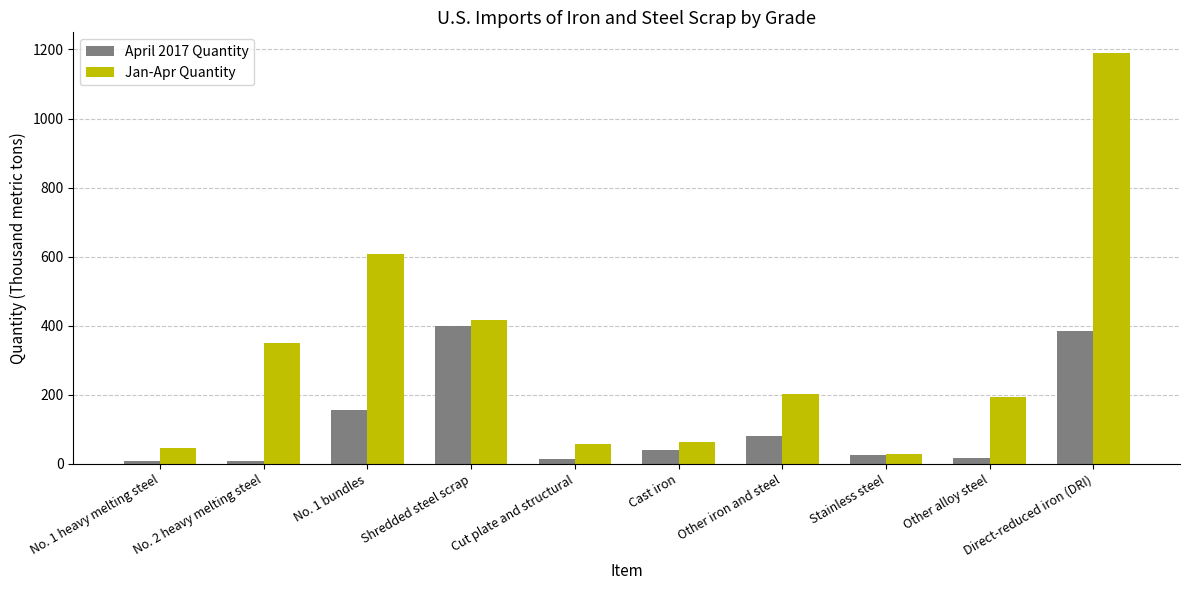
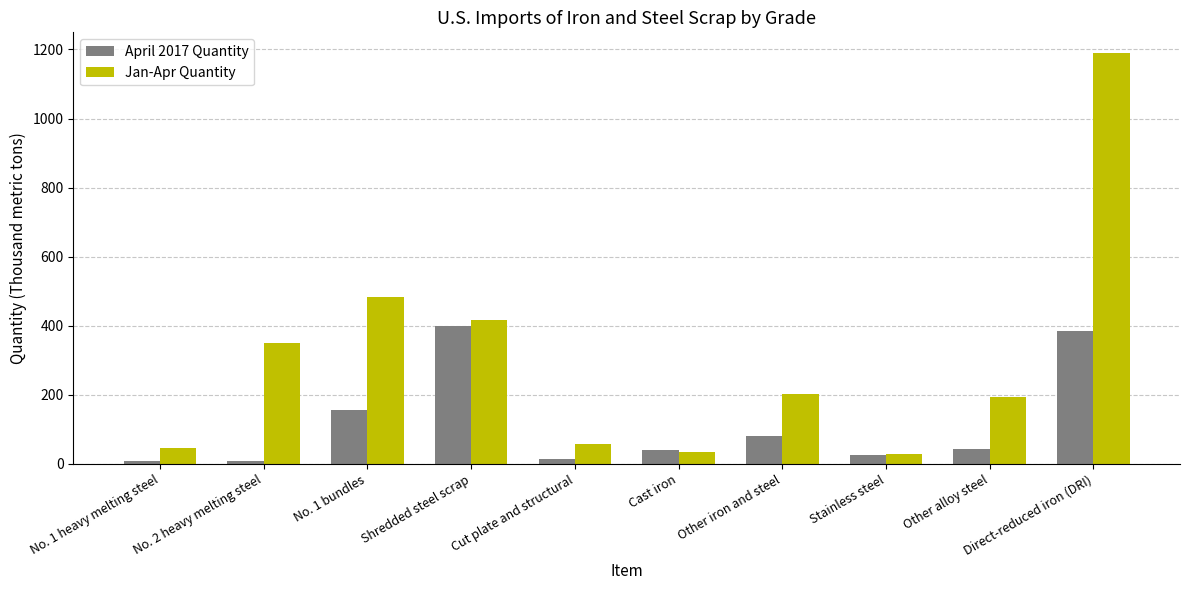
Jan-Apr Quantity, No. 1 bundles: 610 -> 480
Jan-Apr Quantity, Cast iron: 60 -> 30
April 2017 Quantity, Other alloy steel: 20 -> 40
